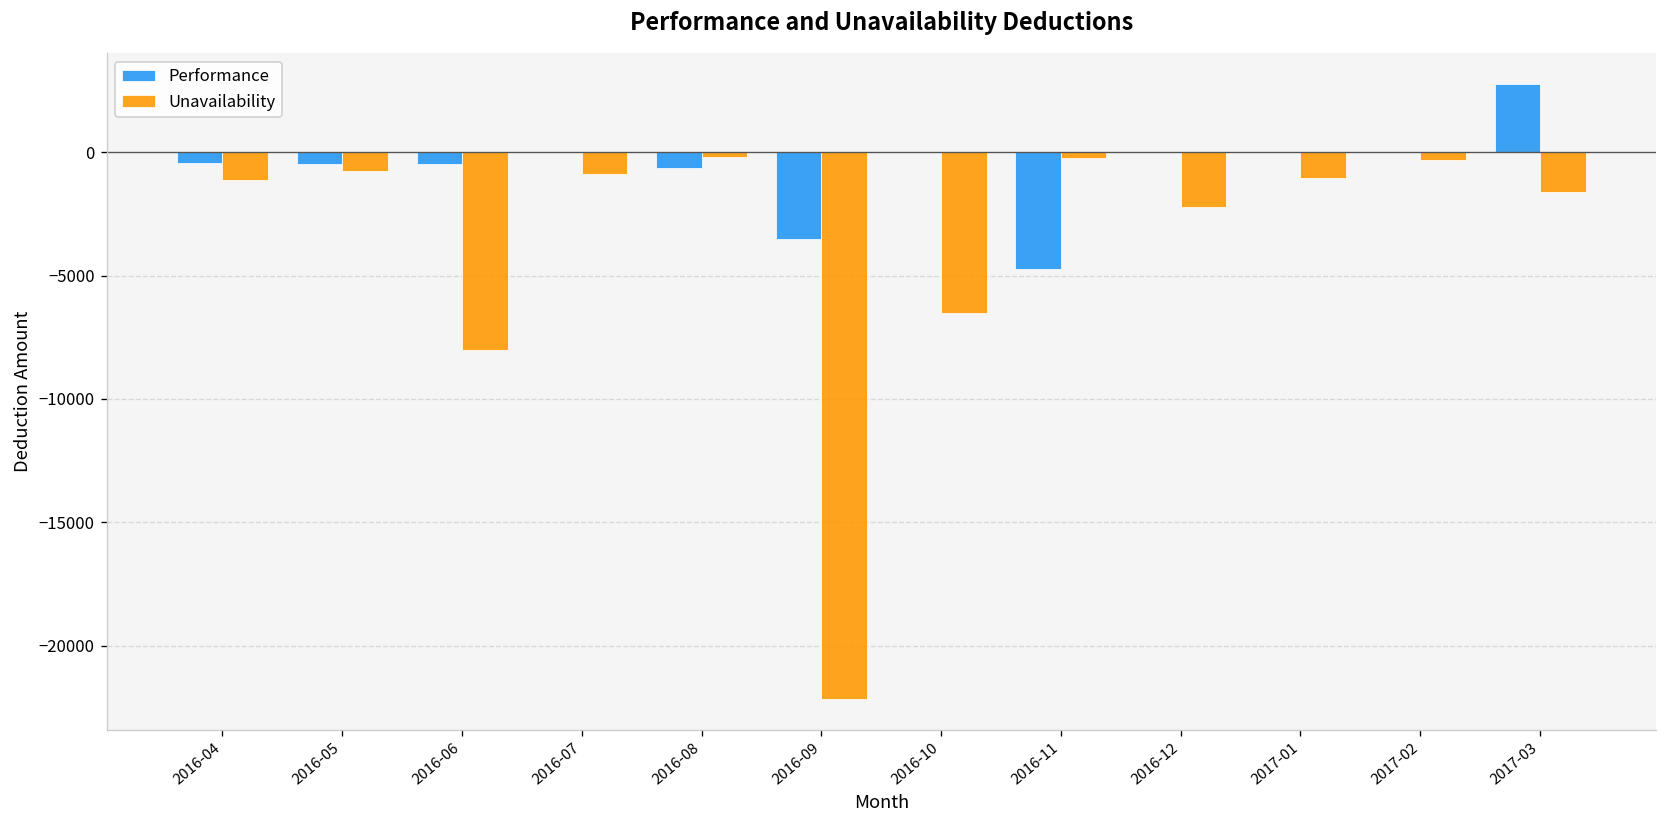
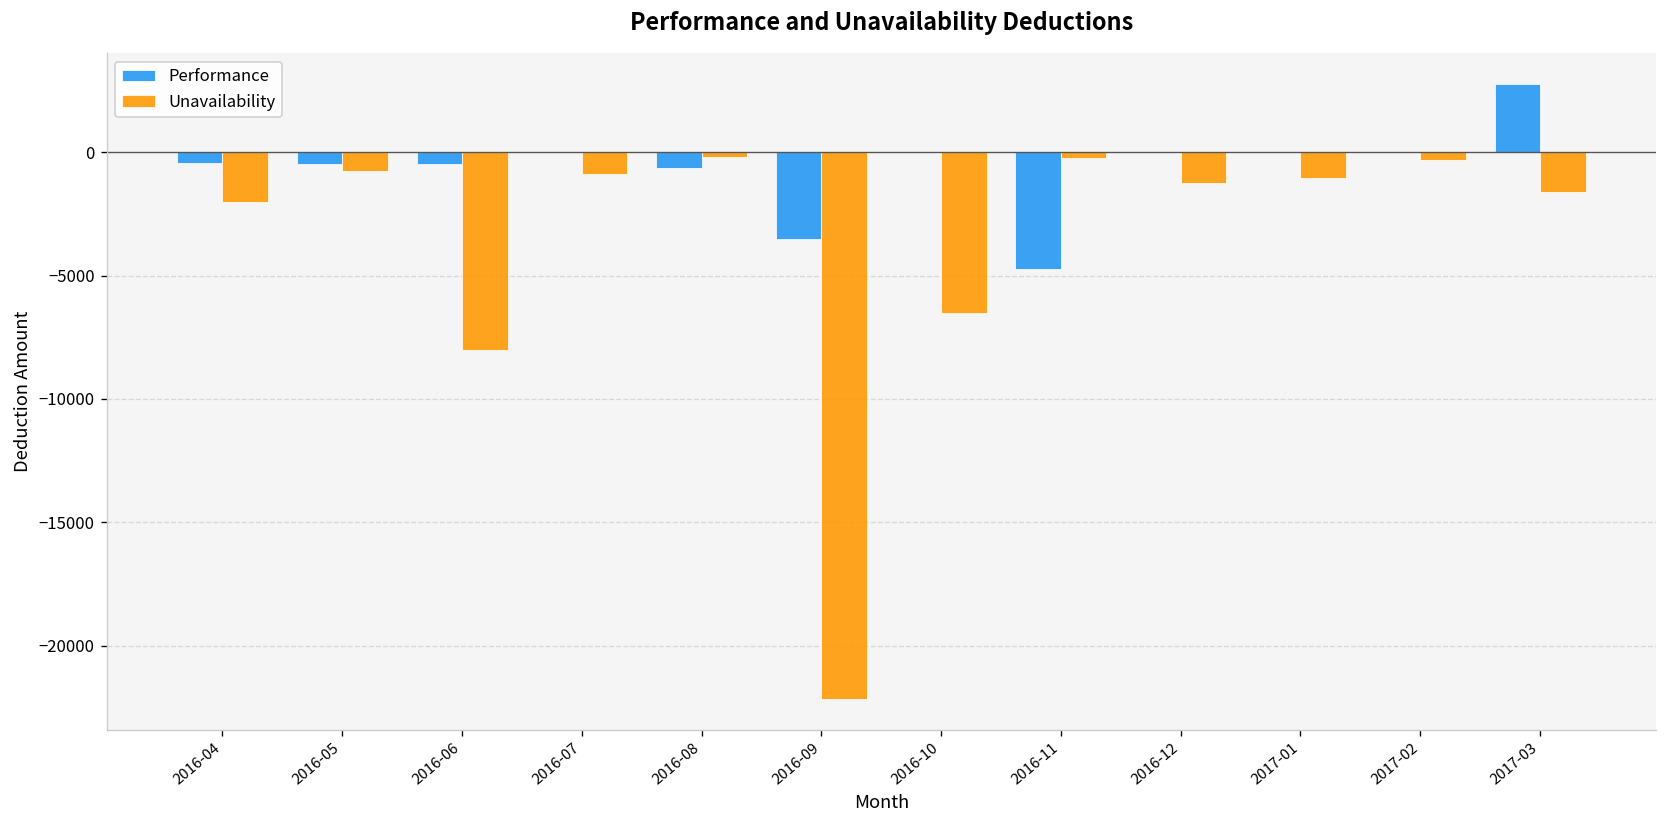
Unavailability, 2016-04: -1100 -> -2000
Unavailability, 2016-12: -2200 -> -1200
